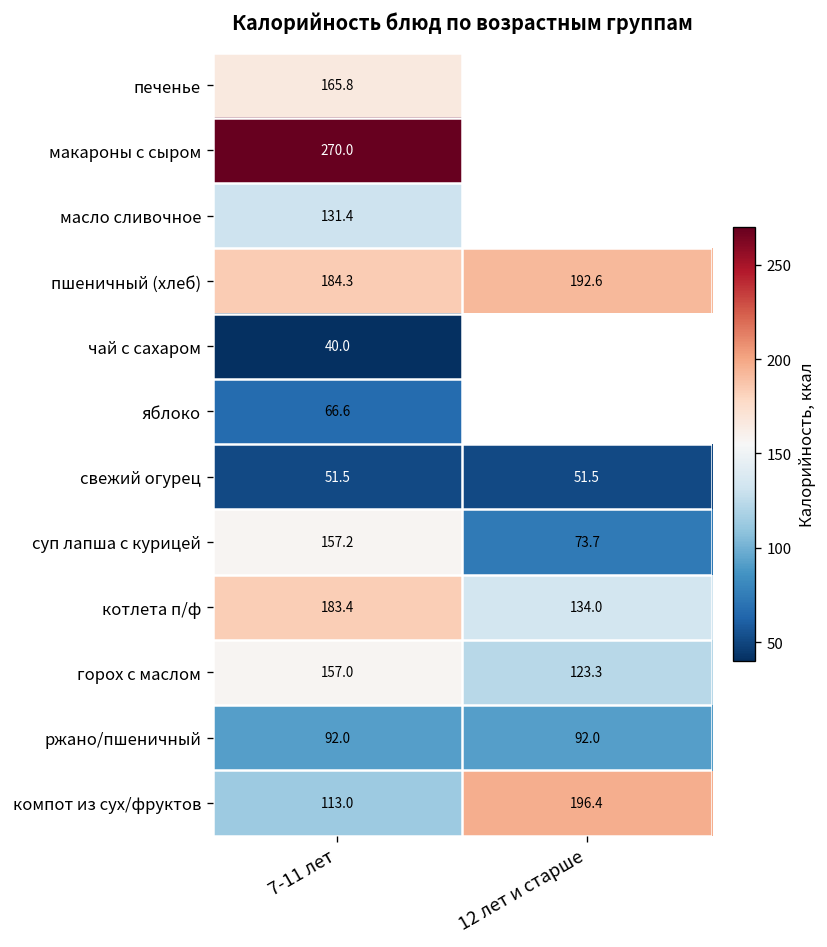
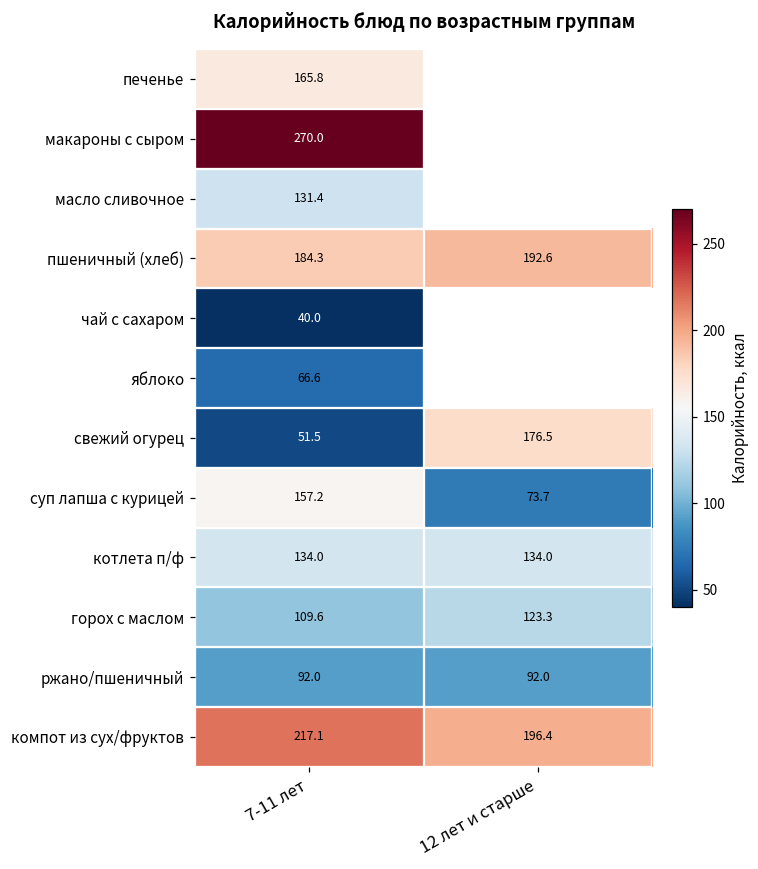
свежий огурец, 12 лет и старше: 51.5 -> 176.5
котлета п/ф, 7-11 лет: 183.4 -> 134.0
горох с маслом, 7-11 лет: 157.0 -> 109.6
компот из сух/фруктов, 7-11 лет: 113.0 -> 217.1
